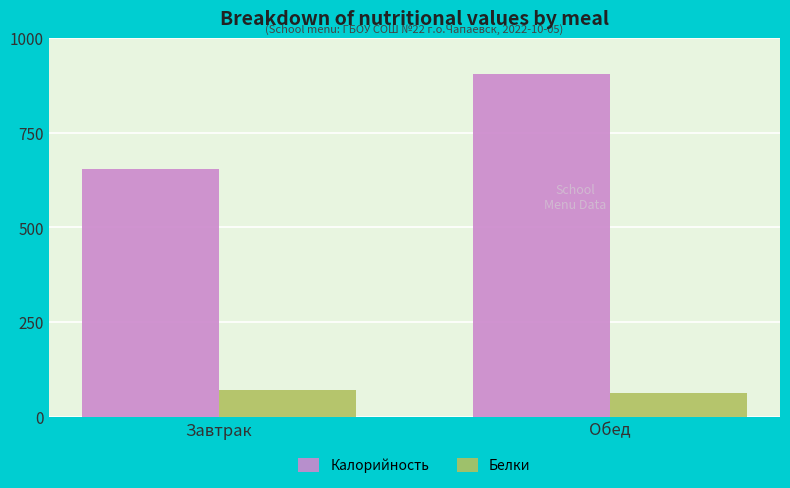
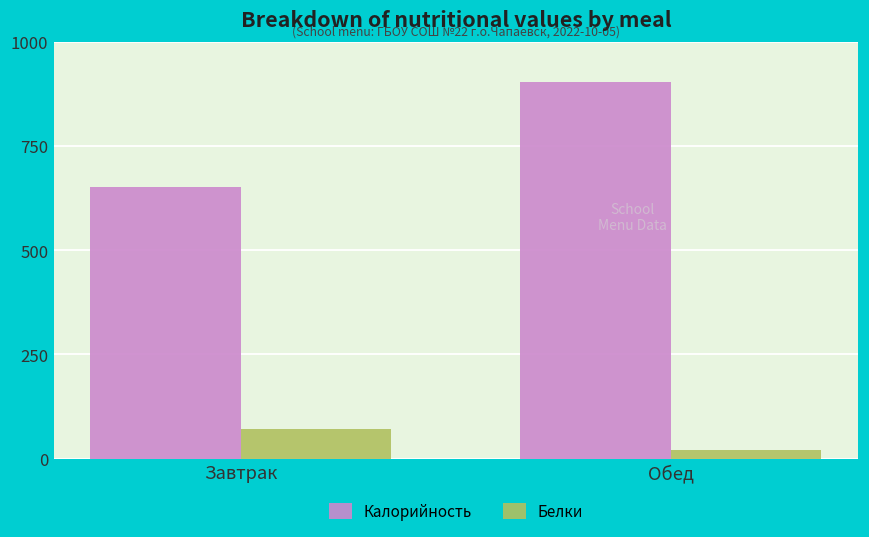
Белки, Обед: 60 -> 20
